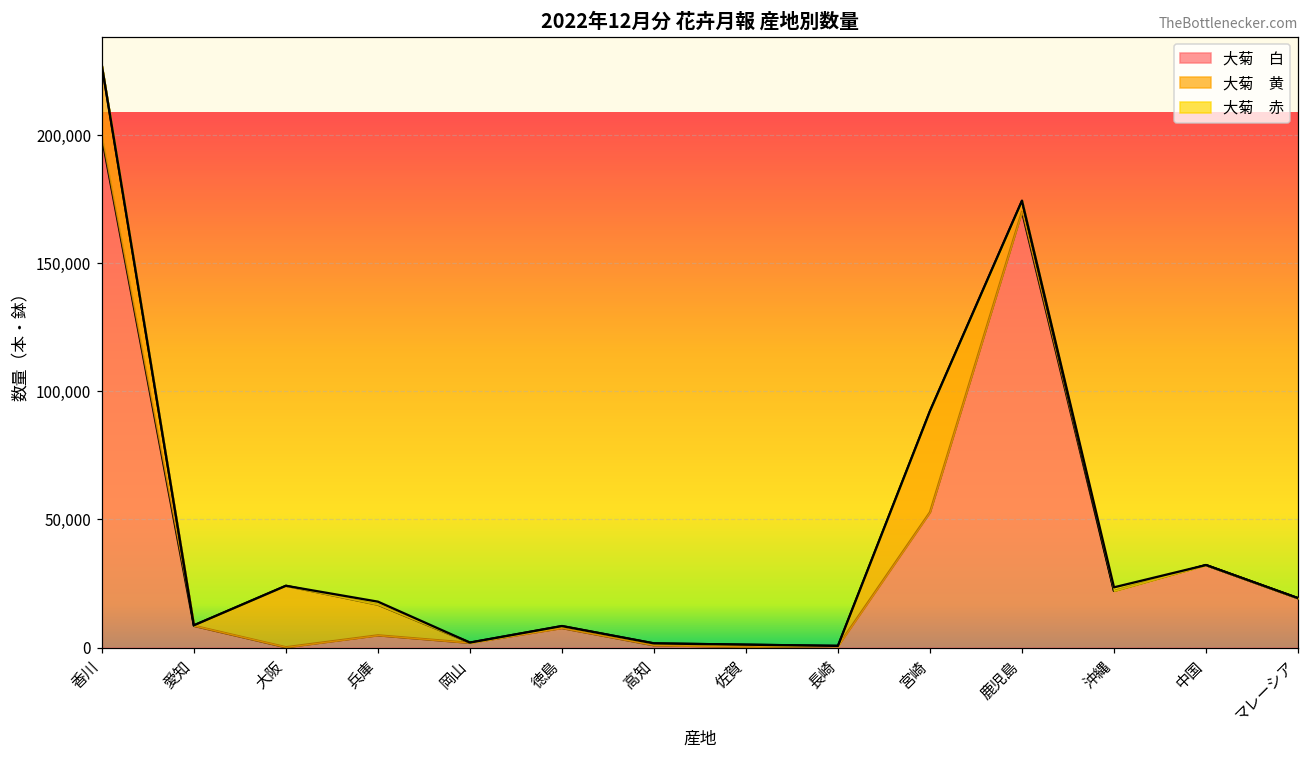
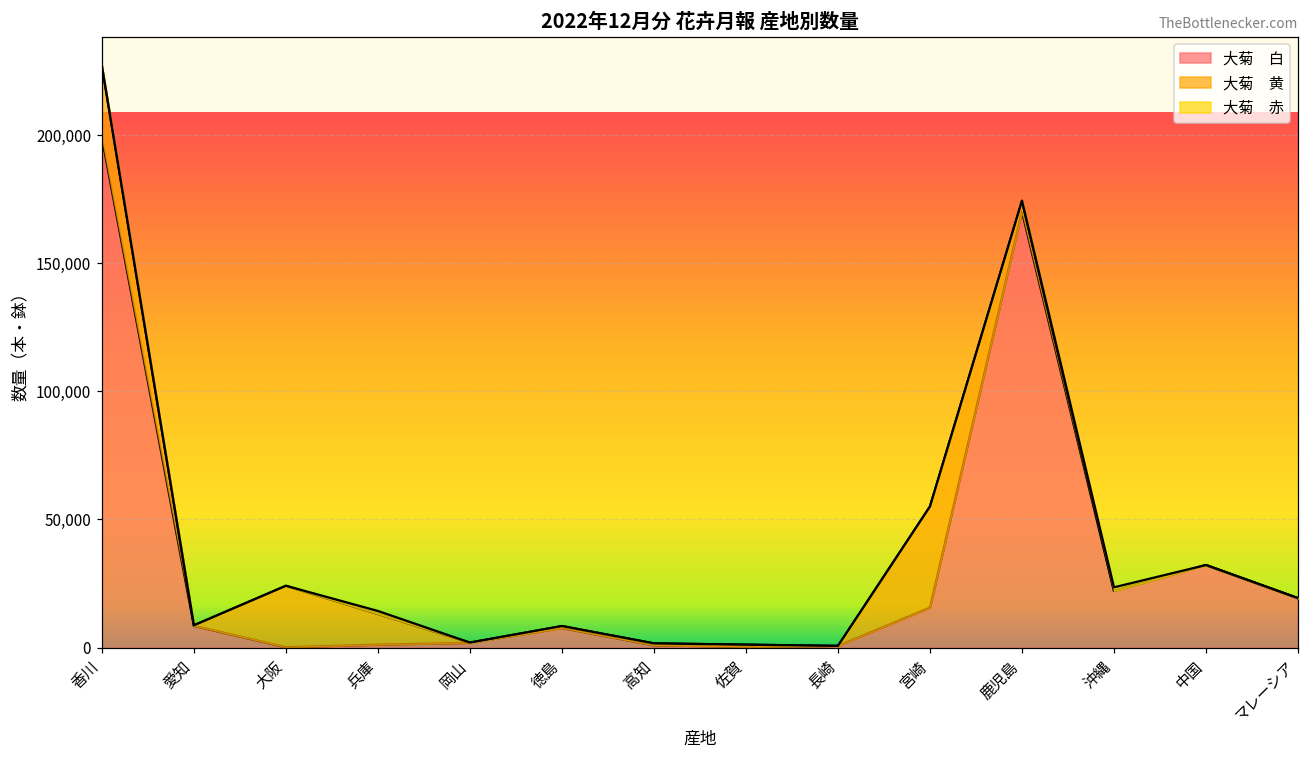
大菊 白, 兵庫: 5,000 -> 1,000
大菊 白, 宮崎: 53,000 -> 16,000
